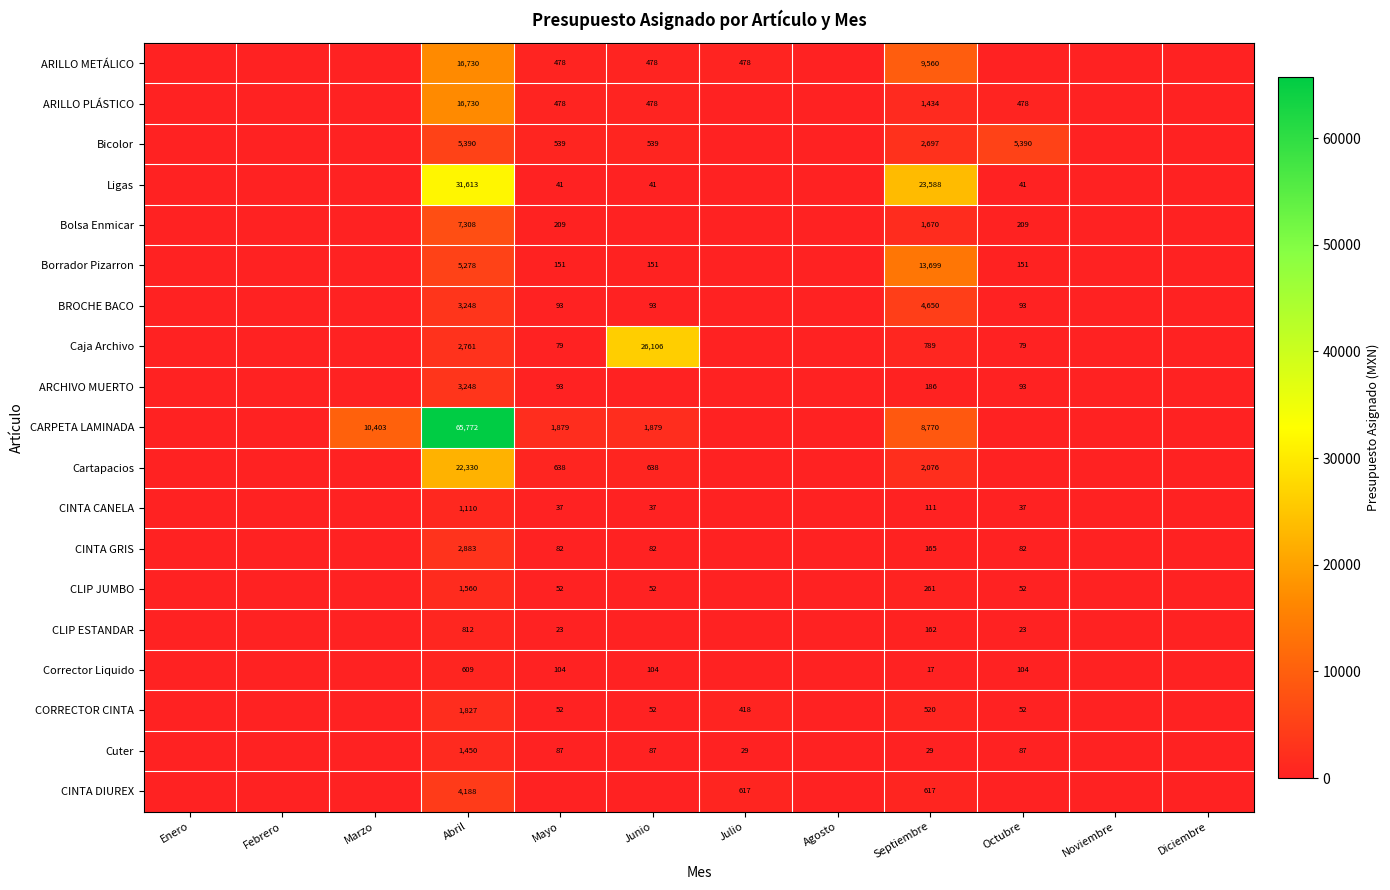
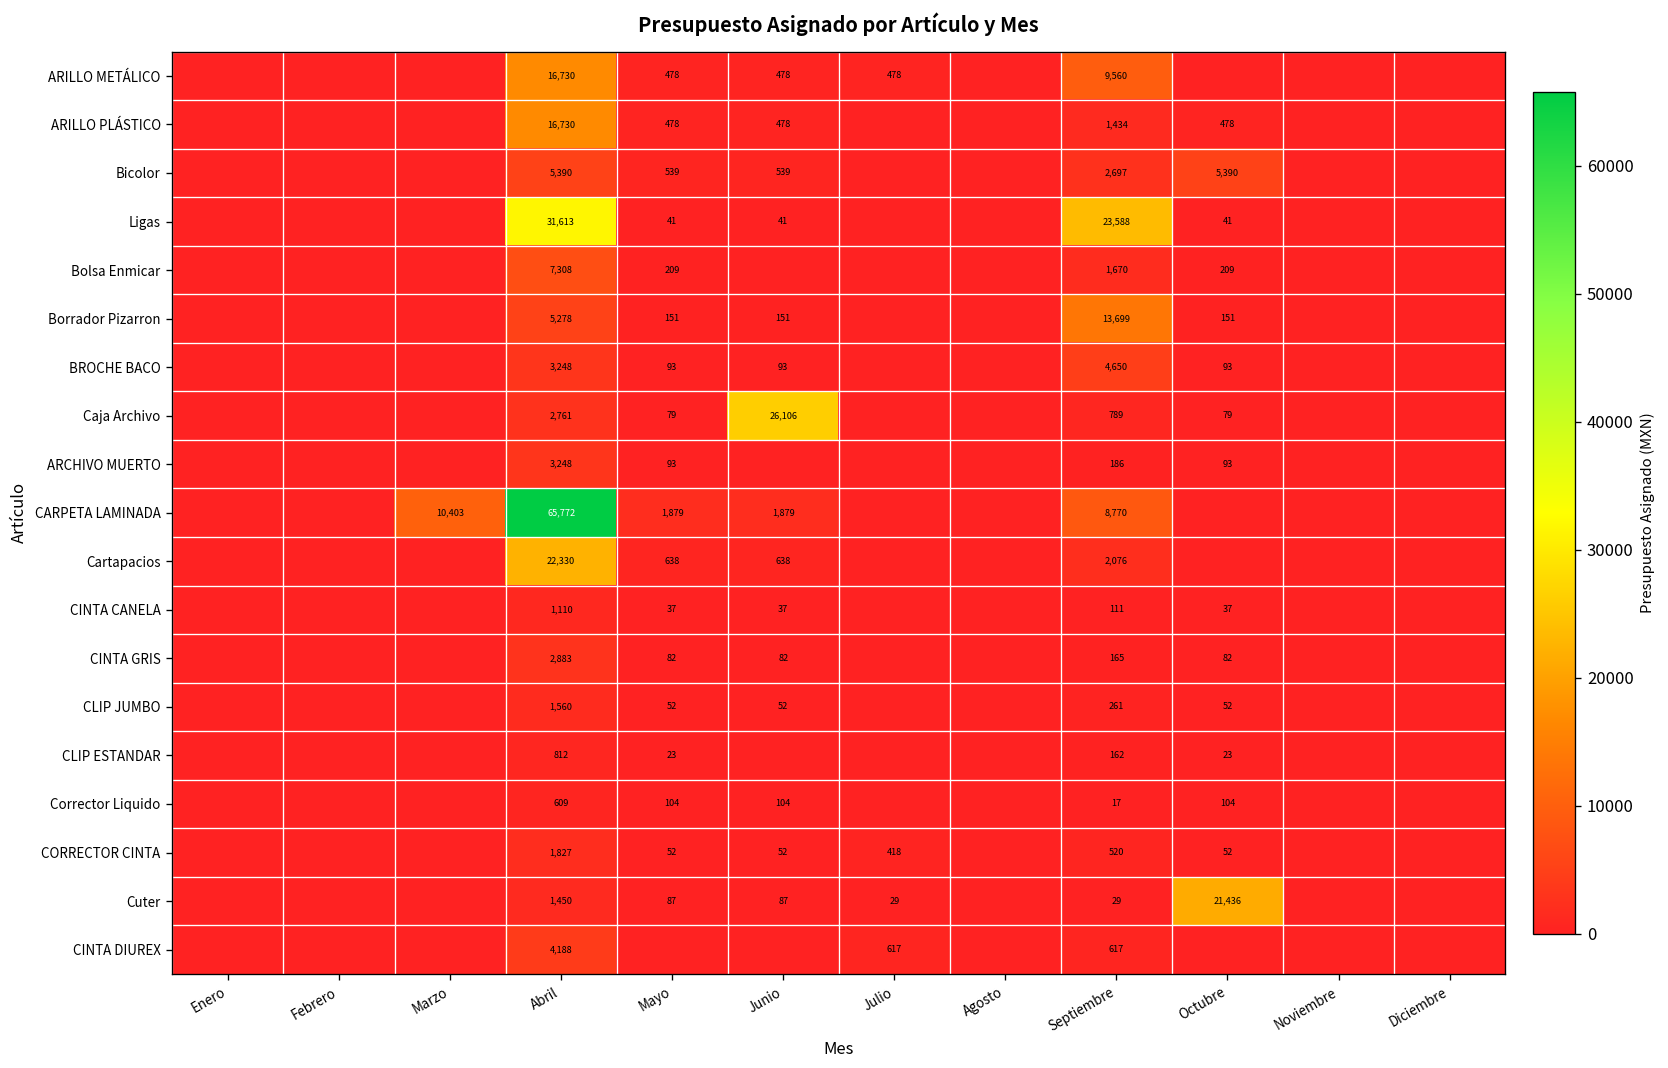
Cuter, Octubre: 87 -> 21,436
